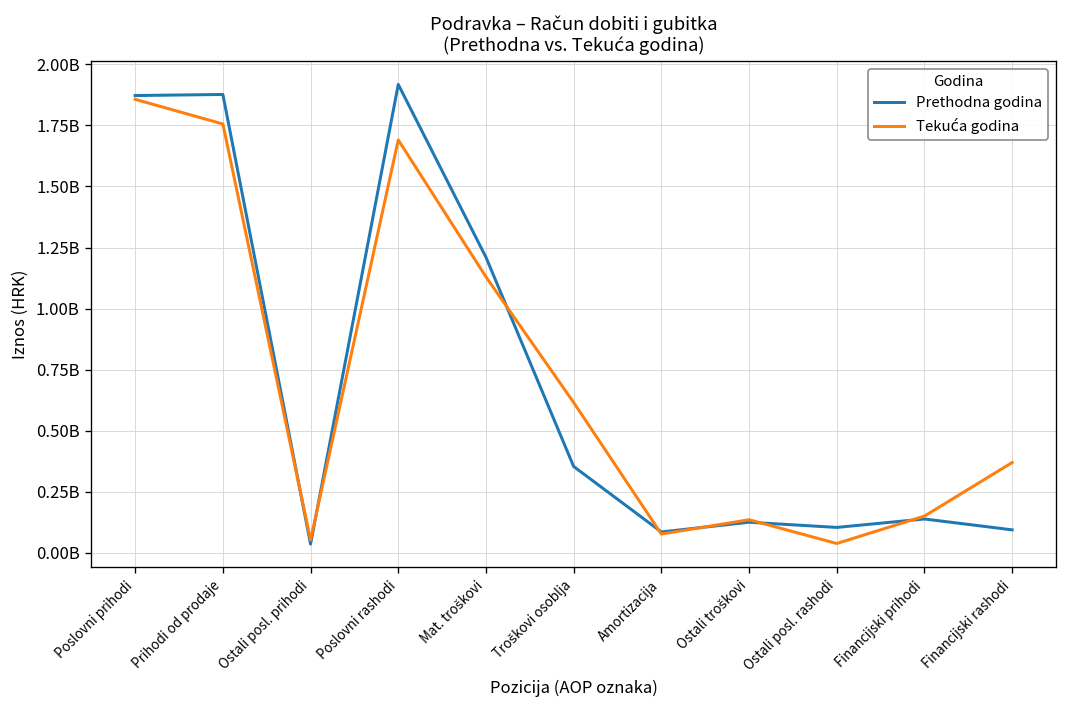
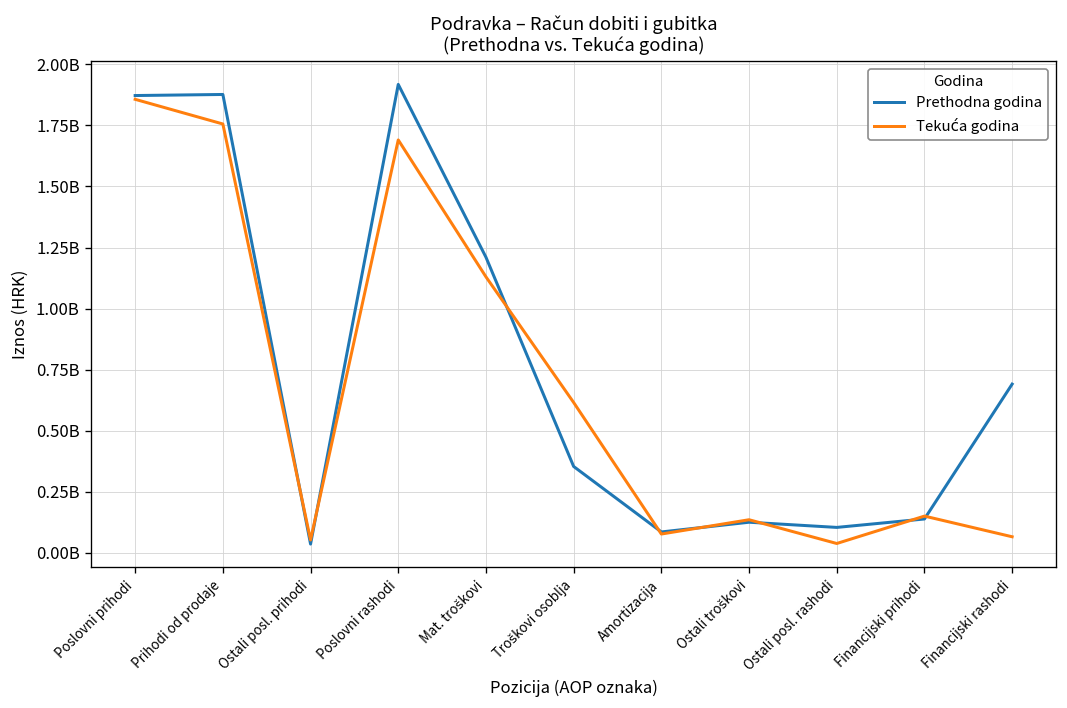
Prethodna godina, Financijski rashodi: 90000000 -> 690000000
Tekuća godina, Financijski rashodi: 370000000 -> 70000000
